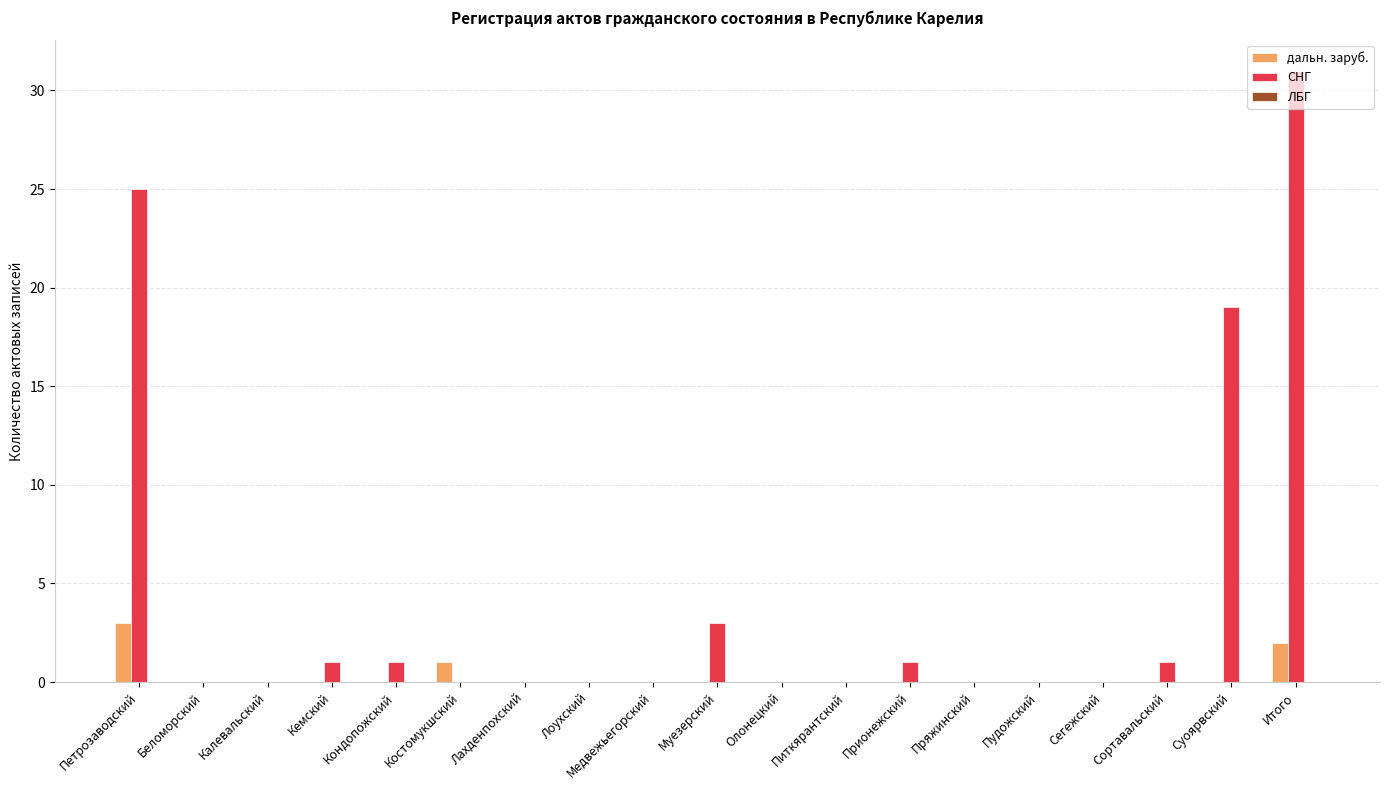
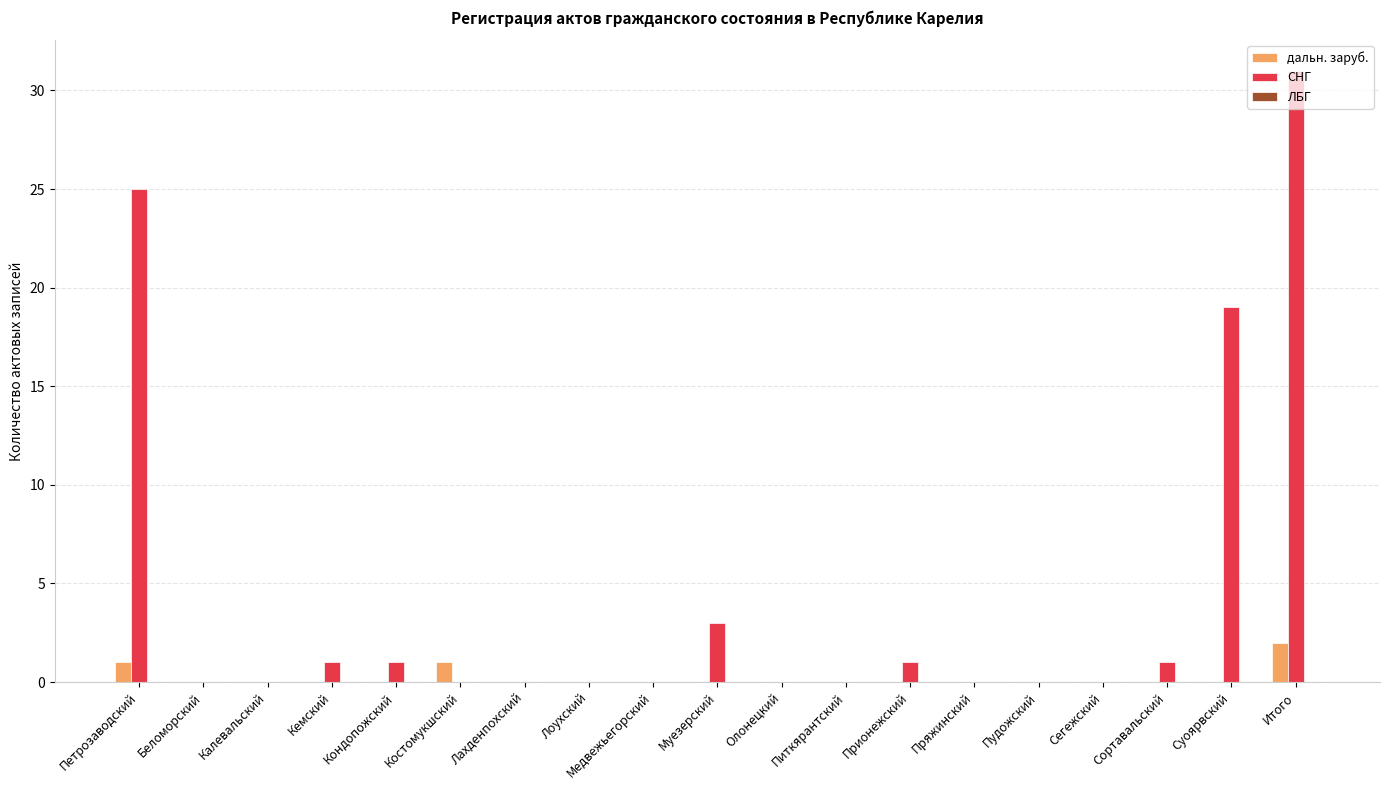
дальн. заруб., Петрозаводский: 3 -> 1
